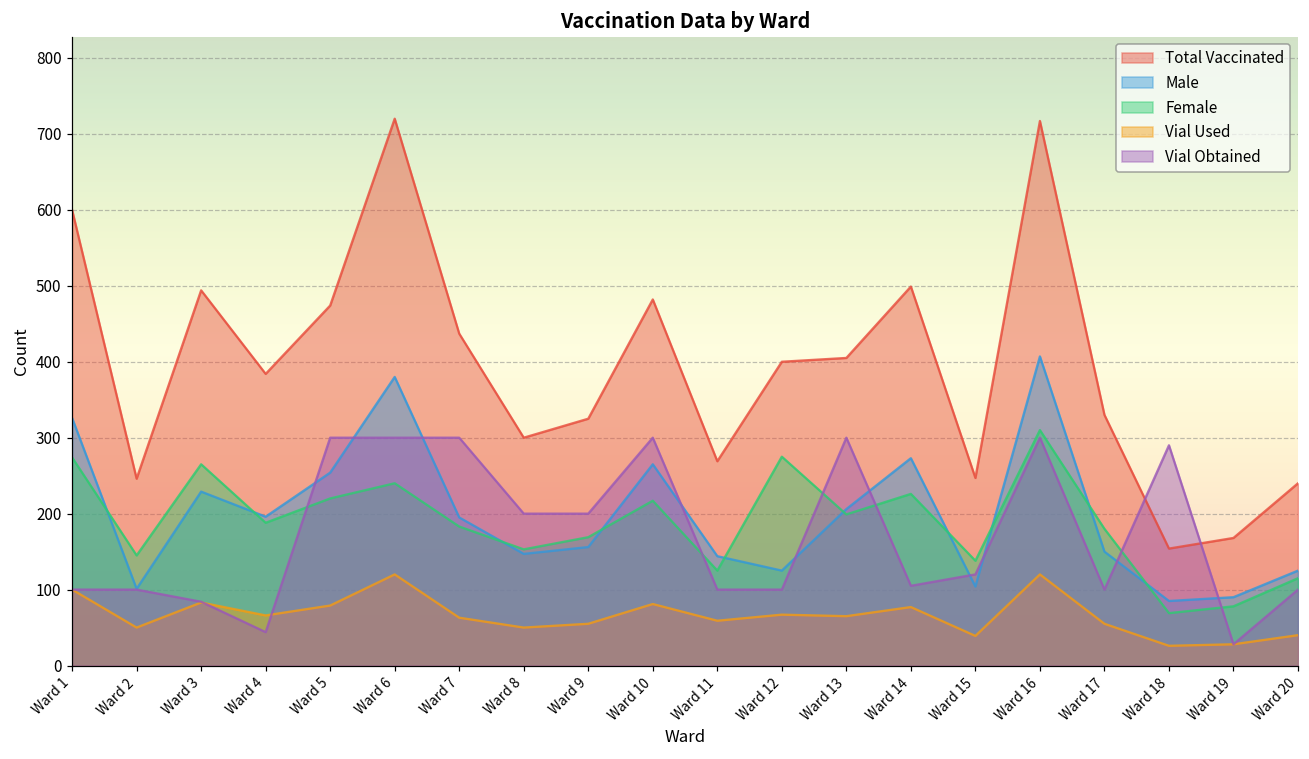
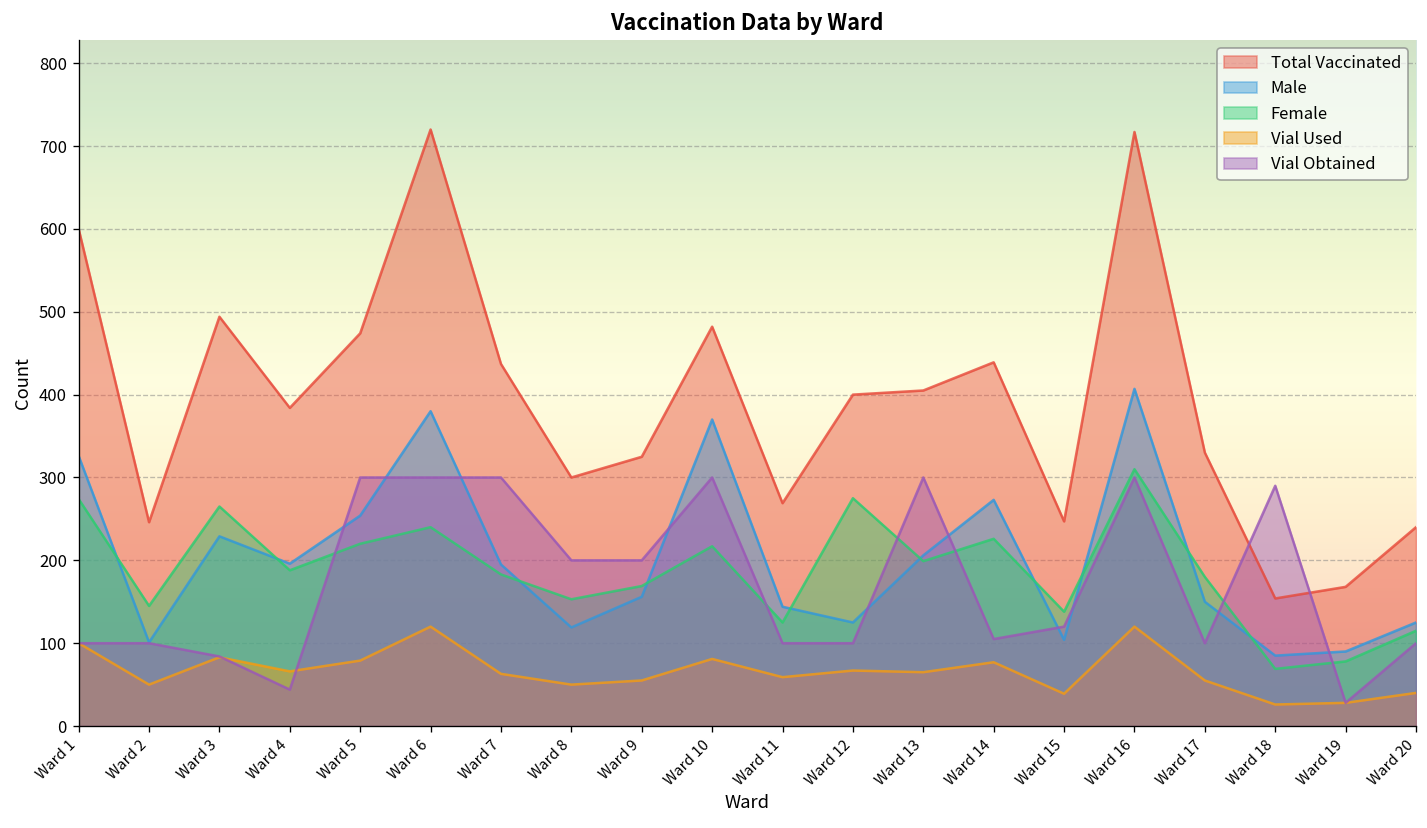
Male, Ward 8: 150 -> 120
Male, Ward 10: 270 -> 370
Total Vaccinated, Ward 14: 500 -> 440
